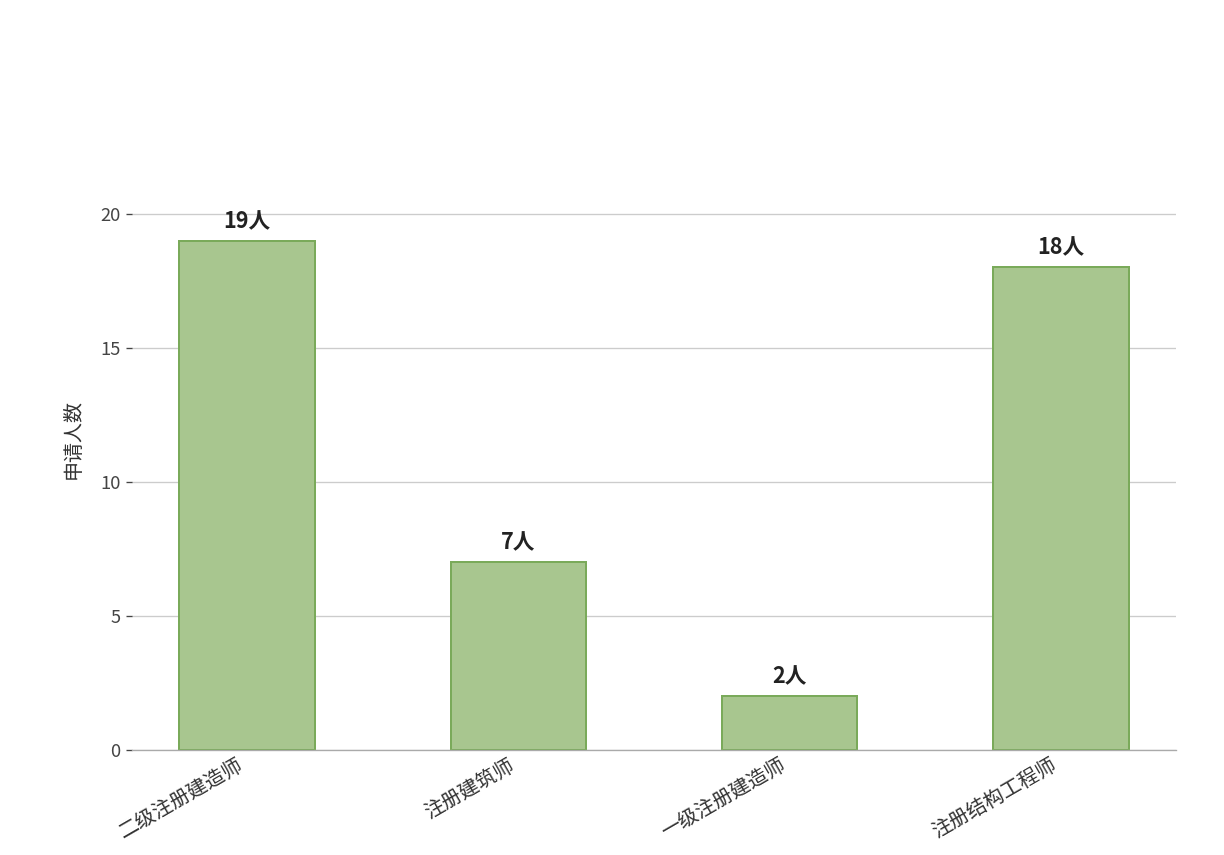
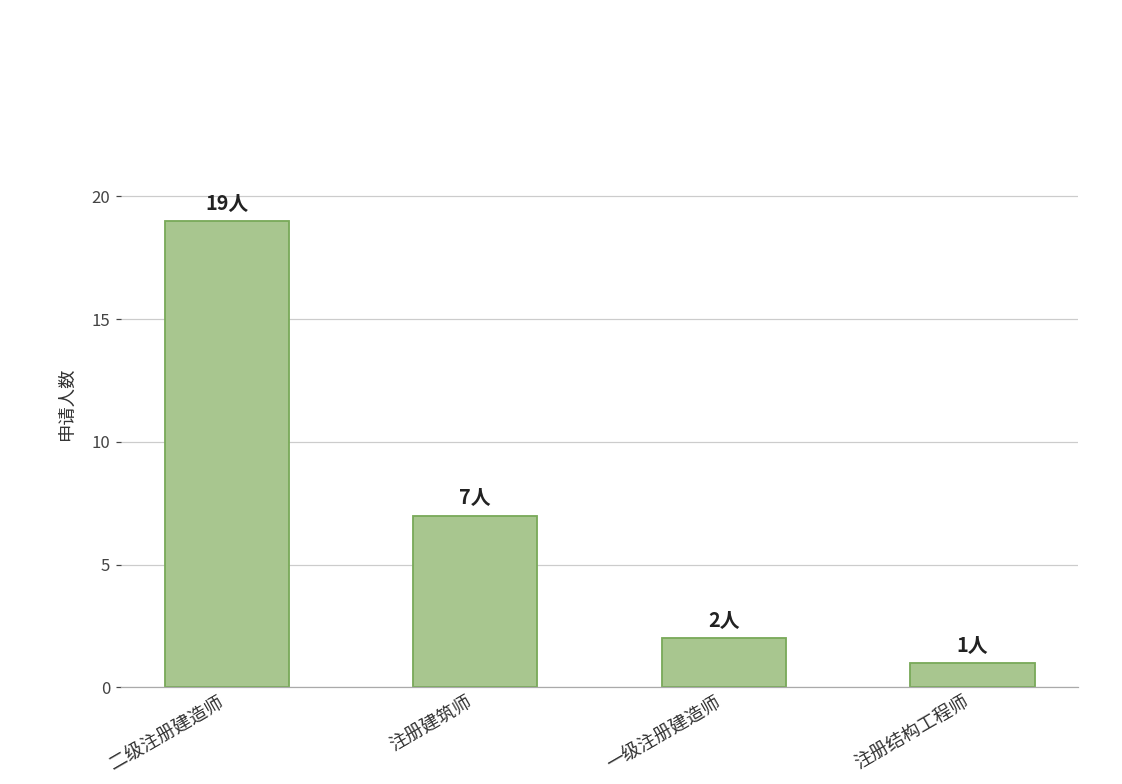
注册结构工程师: 18人 -> 1人
